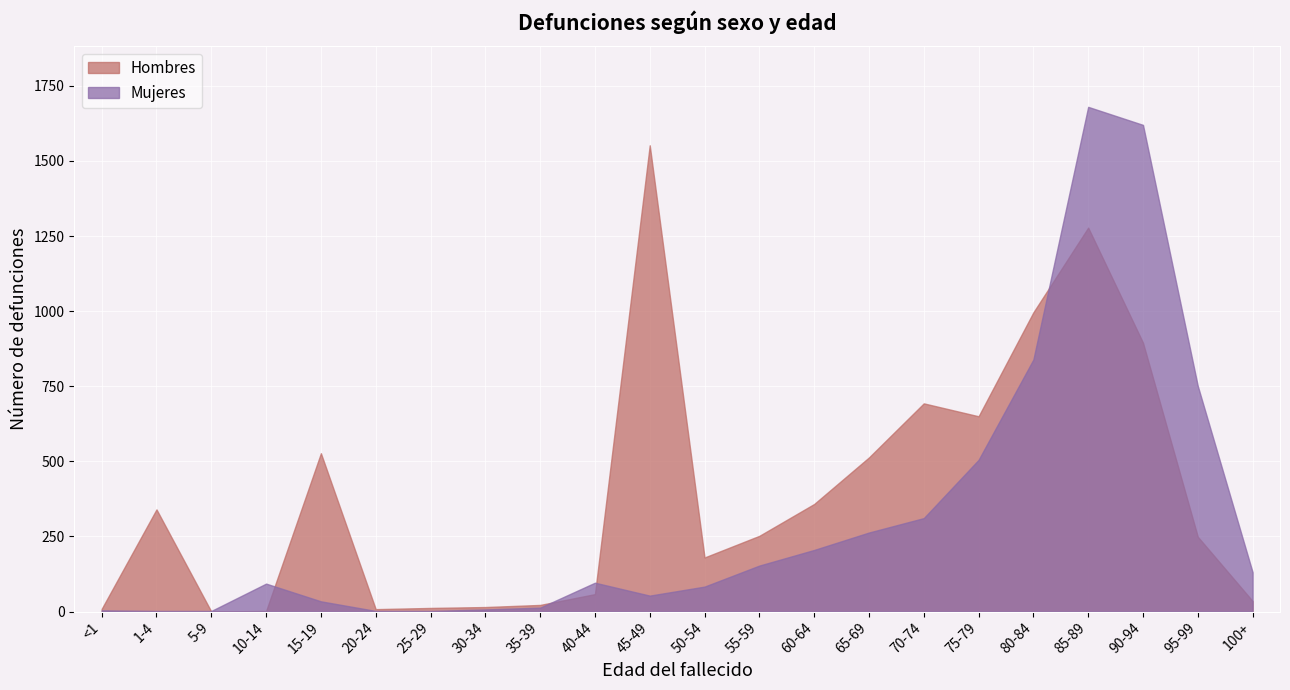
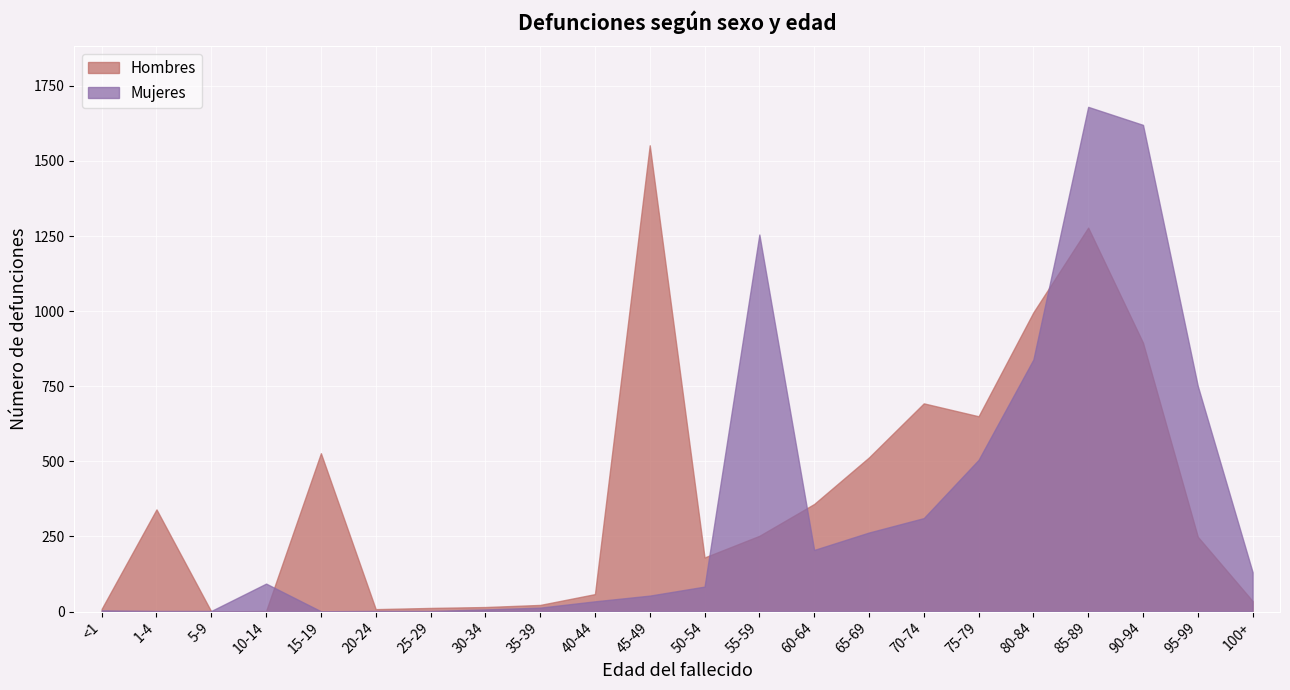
Mujeres, 15-19: 30 -> 0
Mujeres, 40-44: 100 -> 30
Mujeres, 55-59: 150 -> 1260
